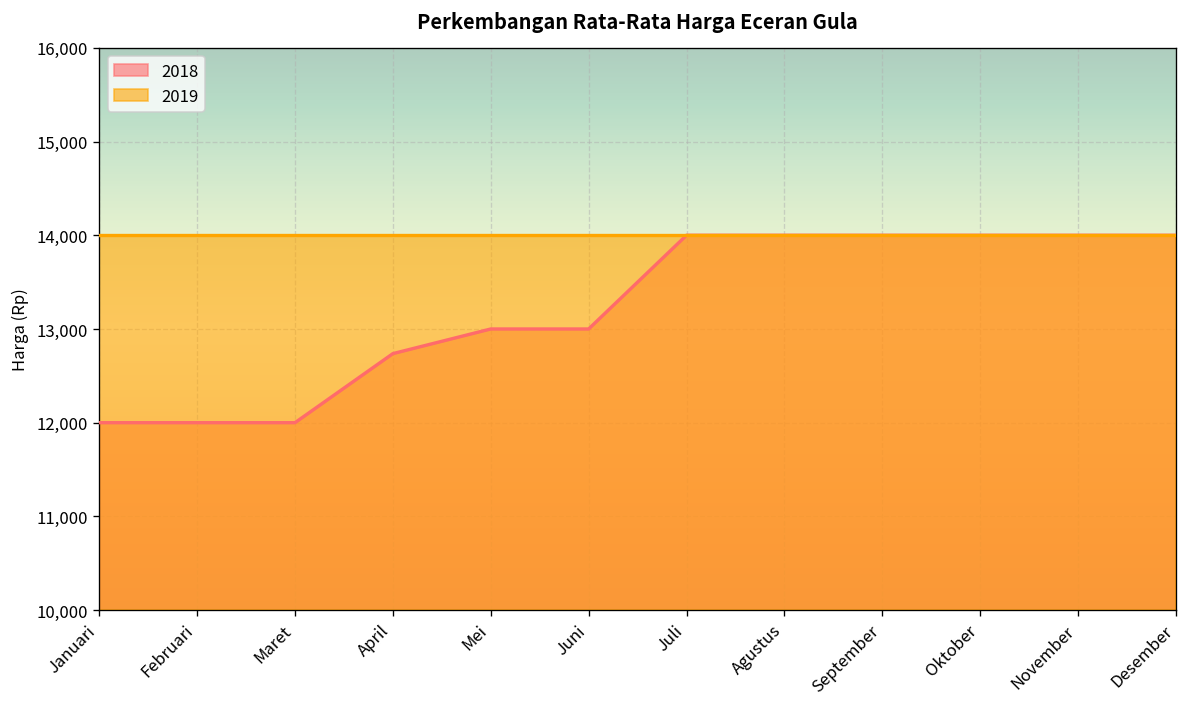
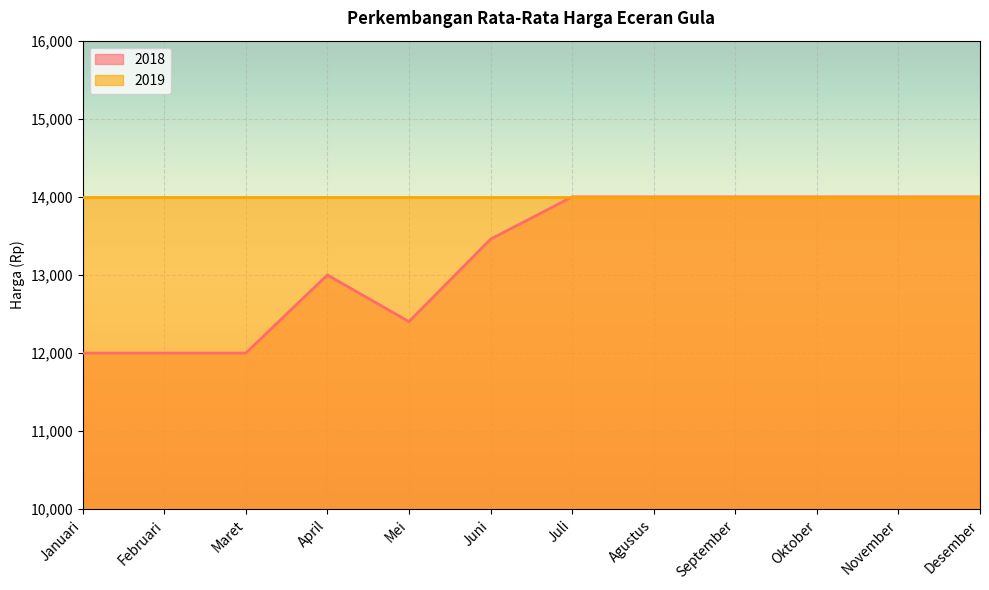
2018, April: 12,700 -> 13,000
2018, Mei: 13,000 -> 12,400
2018, Juni: 13,000 -> 13,500
